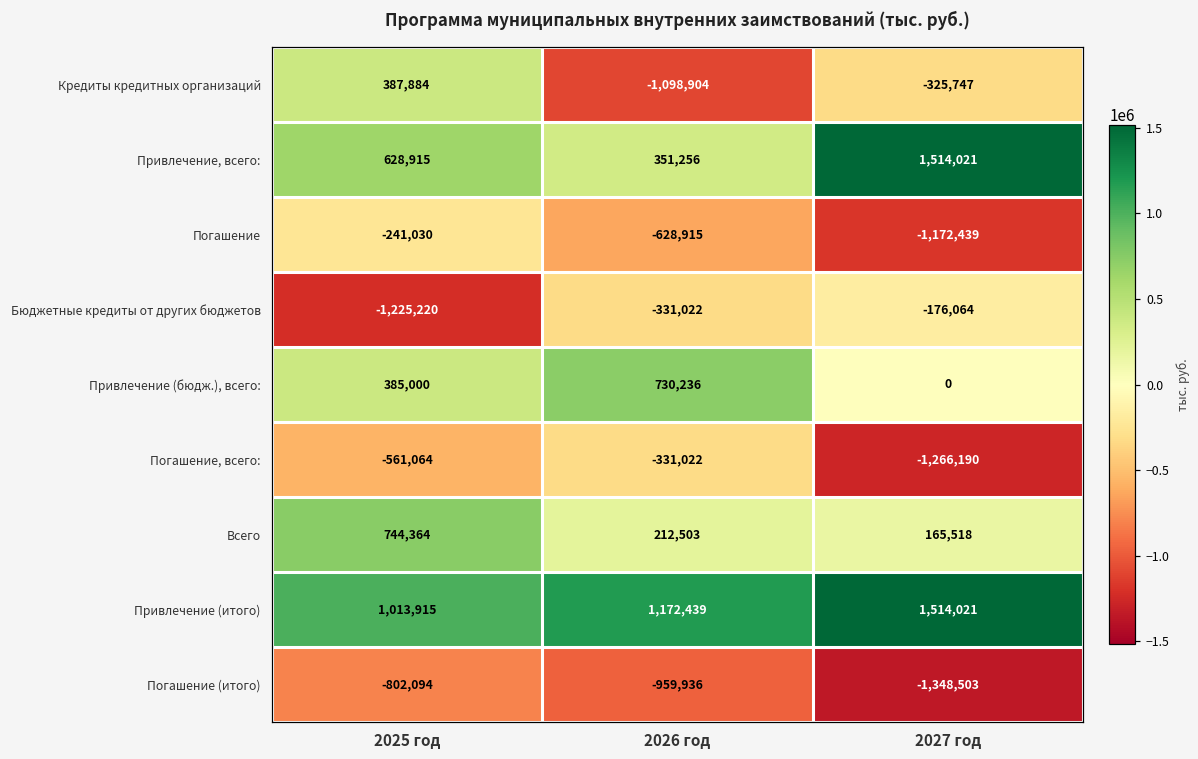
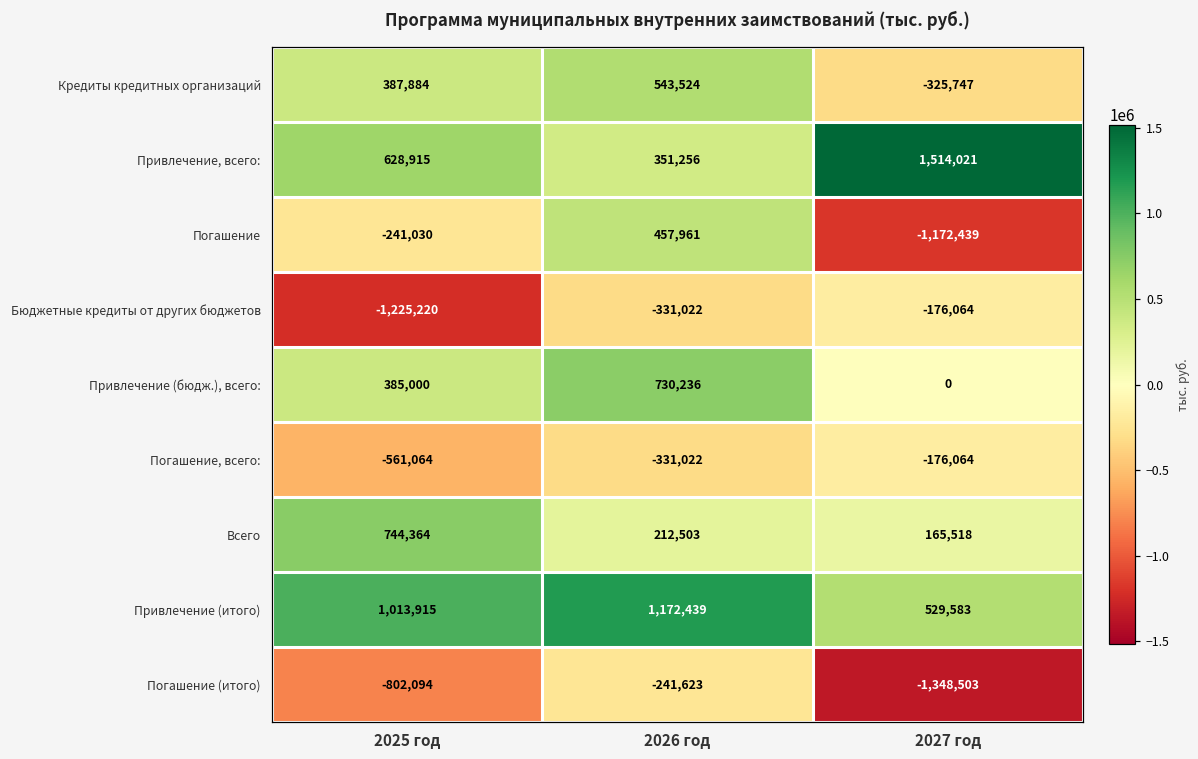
Кредиты кредитных организаций, 2026 год: -1,098,904 -> 543,524
Погашение, 2026 год: -628,915 -> 457,961
Погашение, всего:, 2027 год: -1,266,190 -> -176,064
Привлечение (итого), 2027 год: 1,514,021 -> 529,583
Погашение (итого), 2026 год: -959,936 -> -241,623
